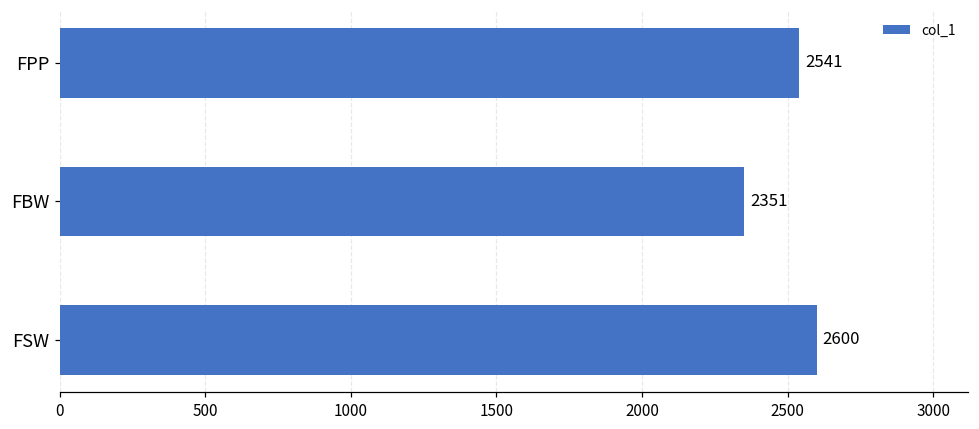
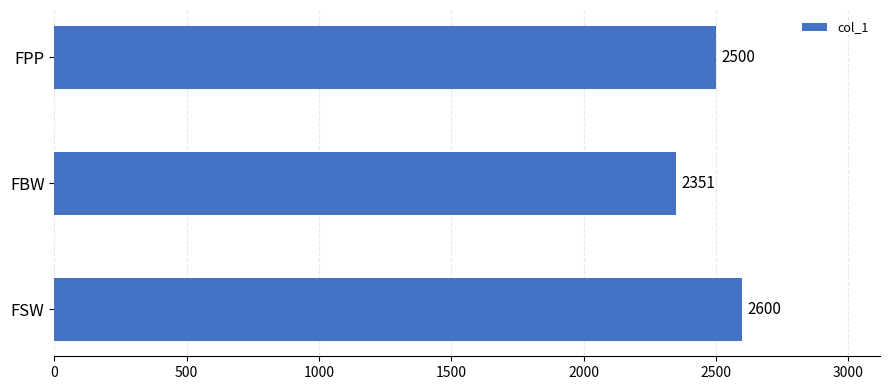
FPP: 2541 -> 2500
